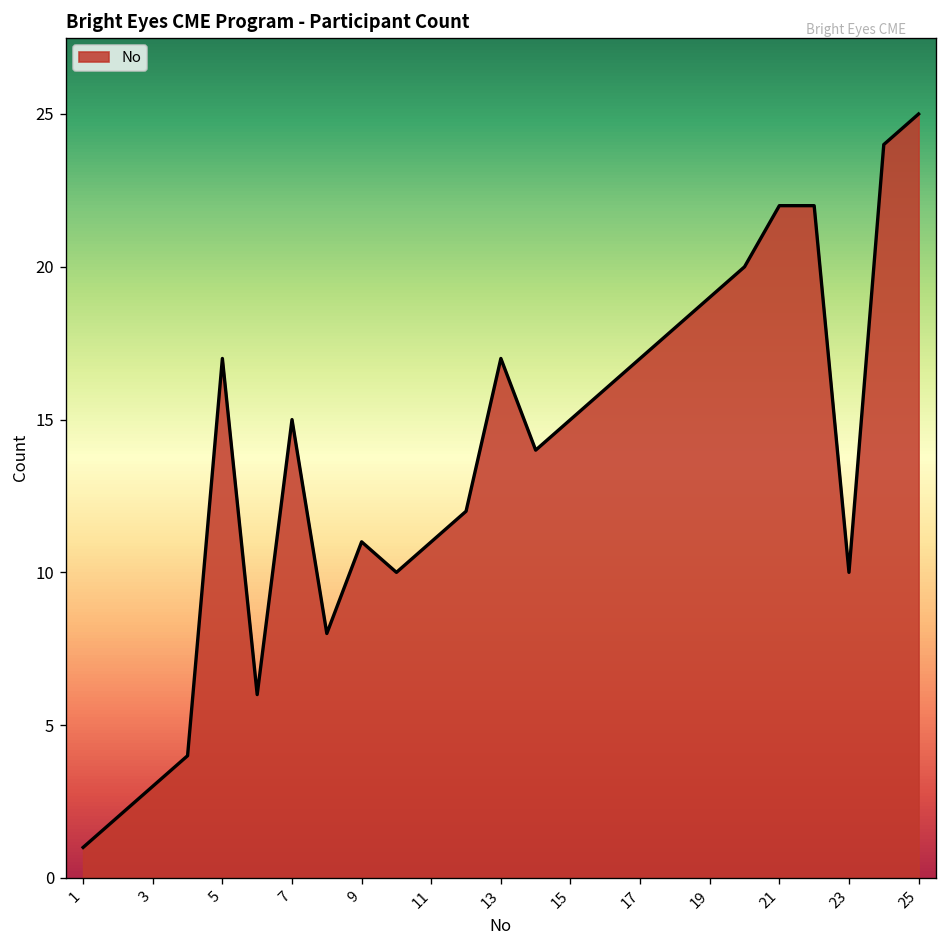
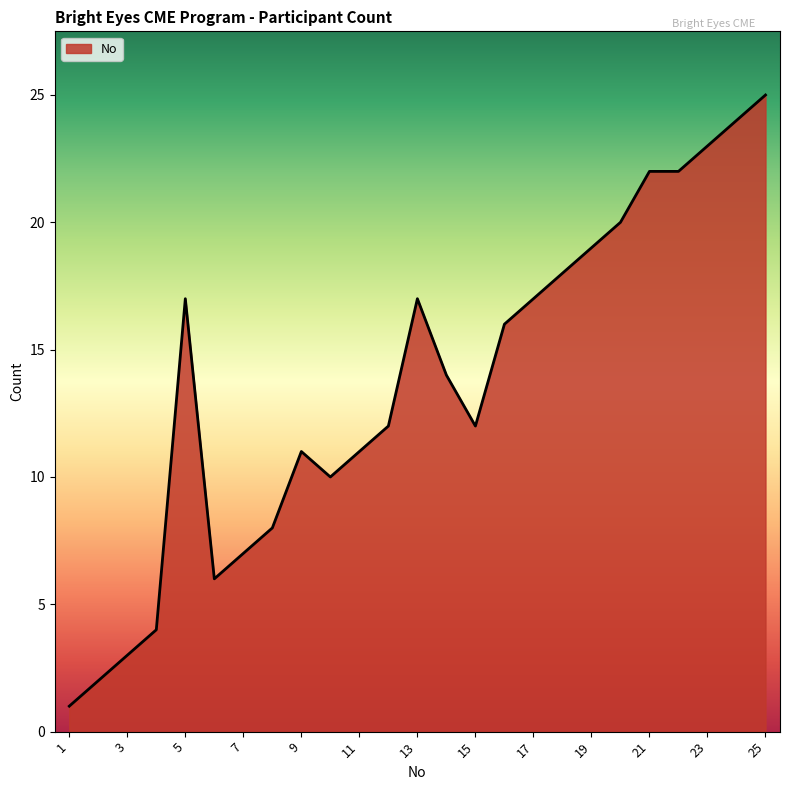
7: 15 -> 7
15: 15 -> 12
23: 10 -> 23
